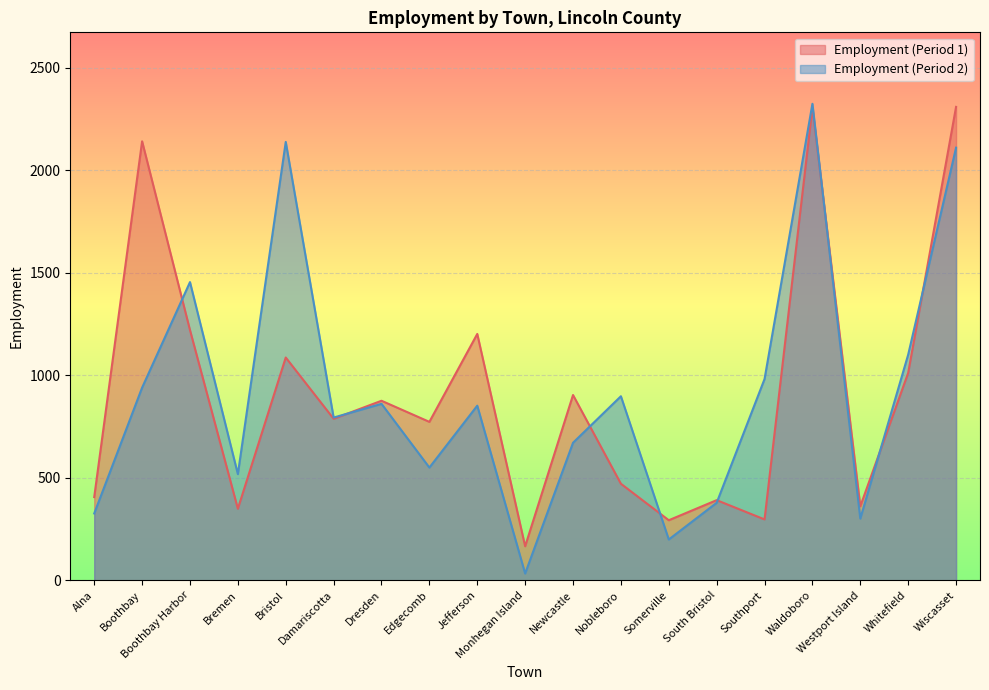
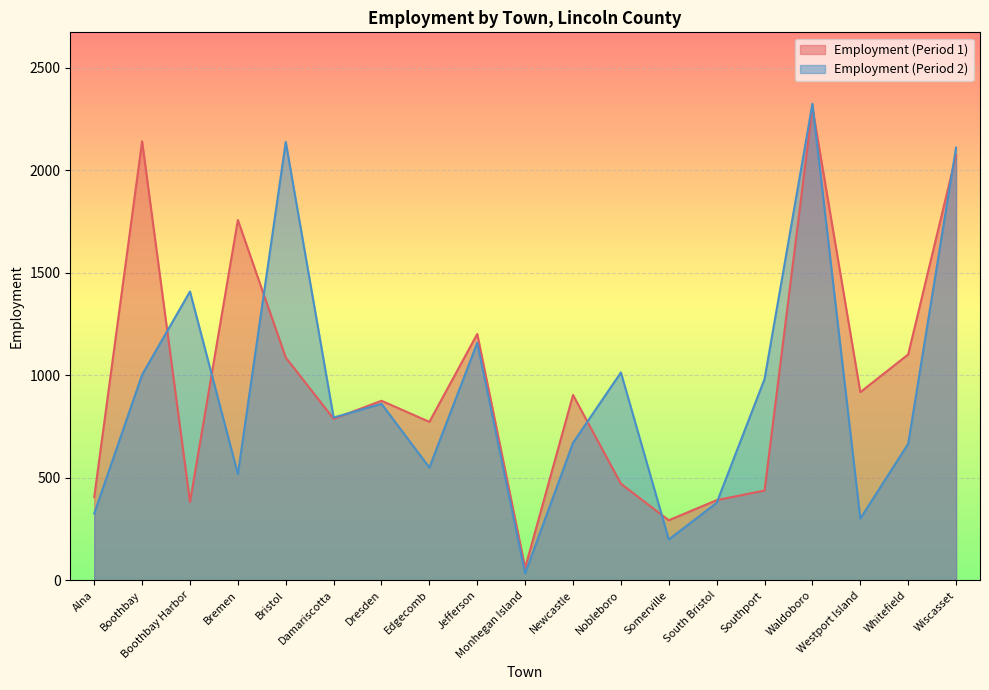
Employment (Period 2), Boothbay: 940 -> 1000
Employment (Period 1), Boothbay Harbor: 1220 -> 380
Employment (Period 2), Boothbay Harbor: 1460 -> 1410
Employment (Period 1), Bremen: 350 -> 1760
Employment (Period 2), Jefferson: 850 -> 1160
Employment (Period 1), Monhegan Island: 170 -> 60
Employment (Period 2), Nobleboro: 900 -> 1010
Employment (Period 1), Southport: 300 -> 440
Employment (Period 1), Westport Island: 360 -> 920
Employment (Period 1), Whitefield: 1010 -> 1100
Employment (Period 2), Whitefield: 1100 -> 670
Employment (Period 1), Wiscasset: 2310 -> 2070
